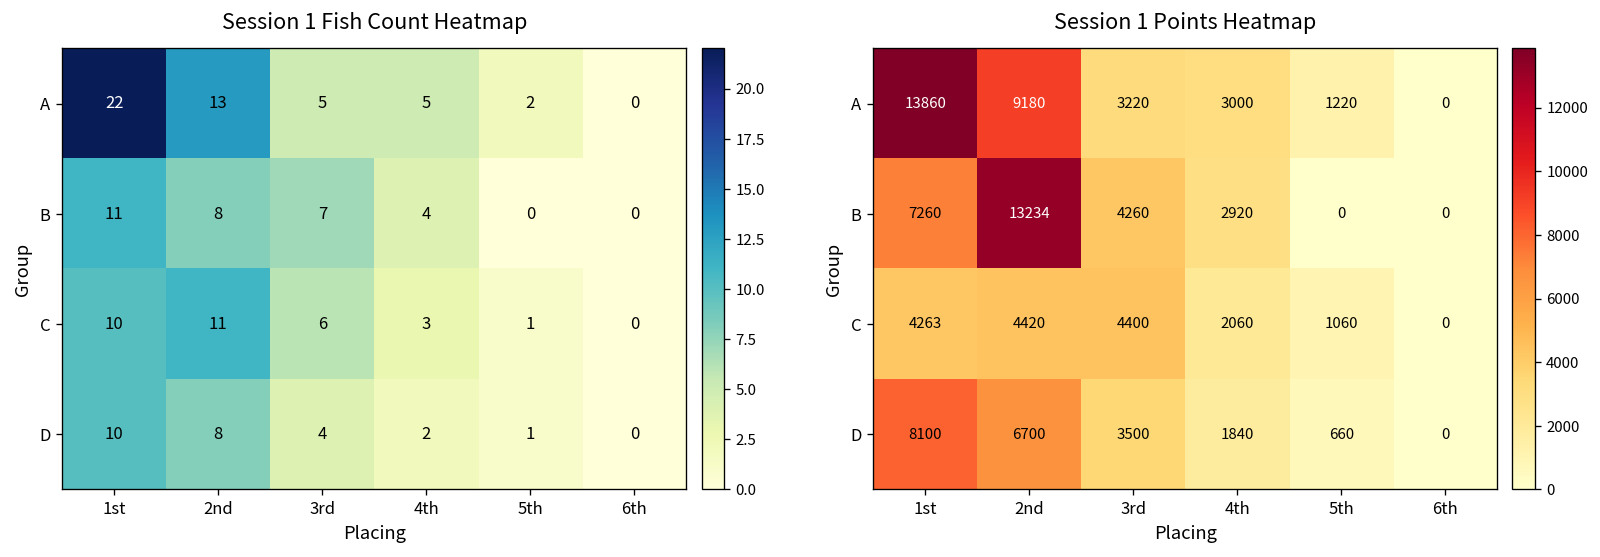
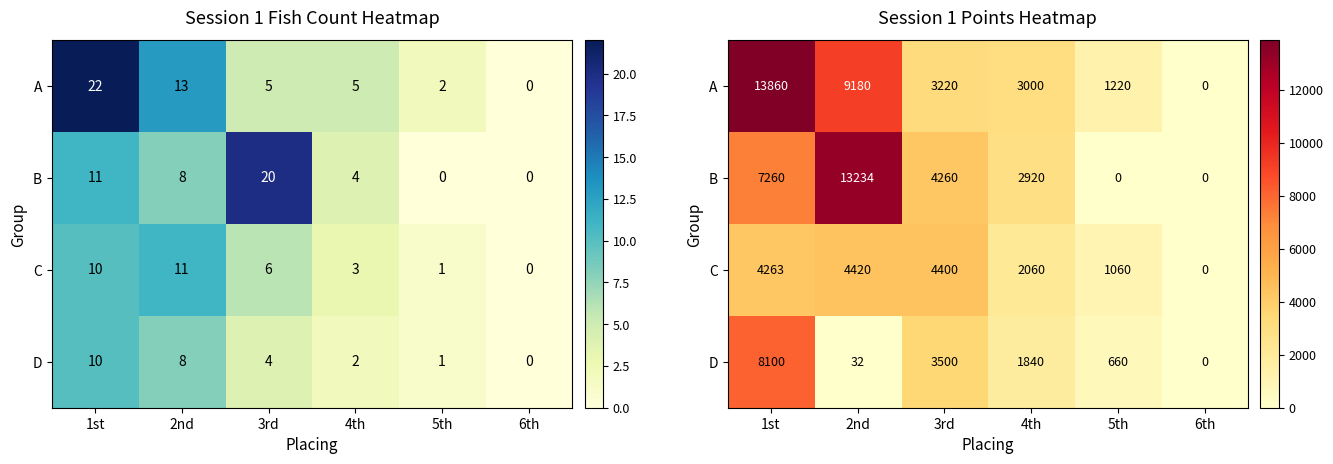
Session 1 Fish Count Heatmap, B, 3rd: 7 -> 20
Session 1 Points Heatmap, D, 2nd: 6700 -> 32
